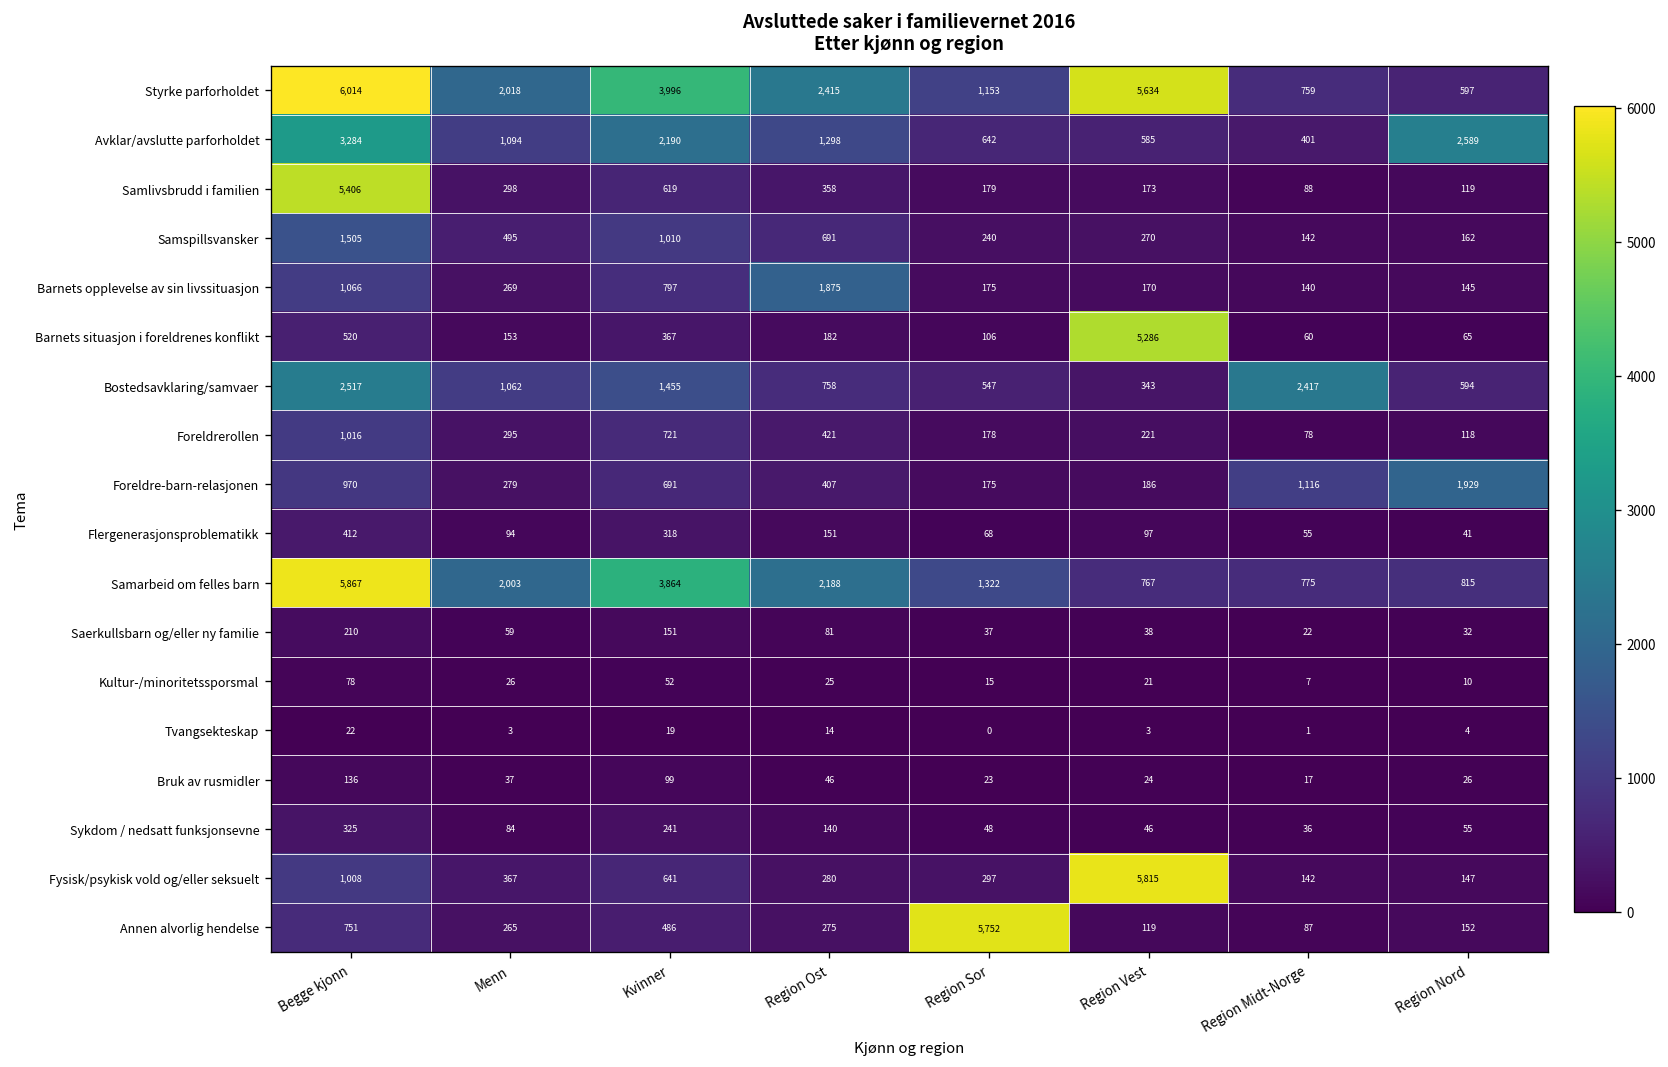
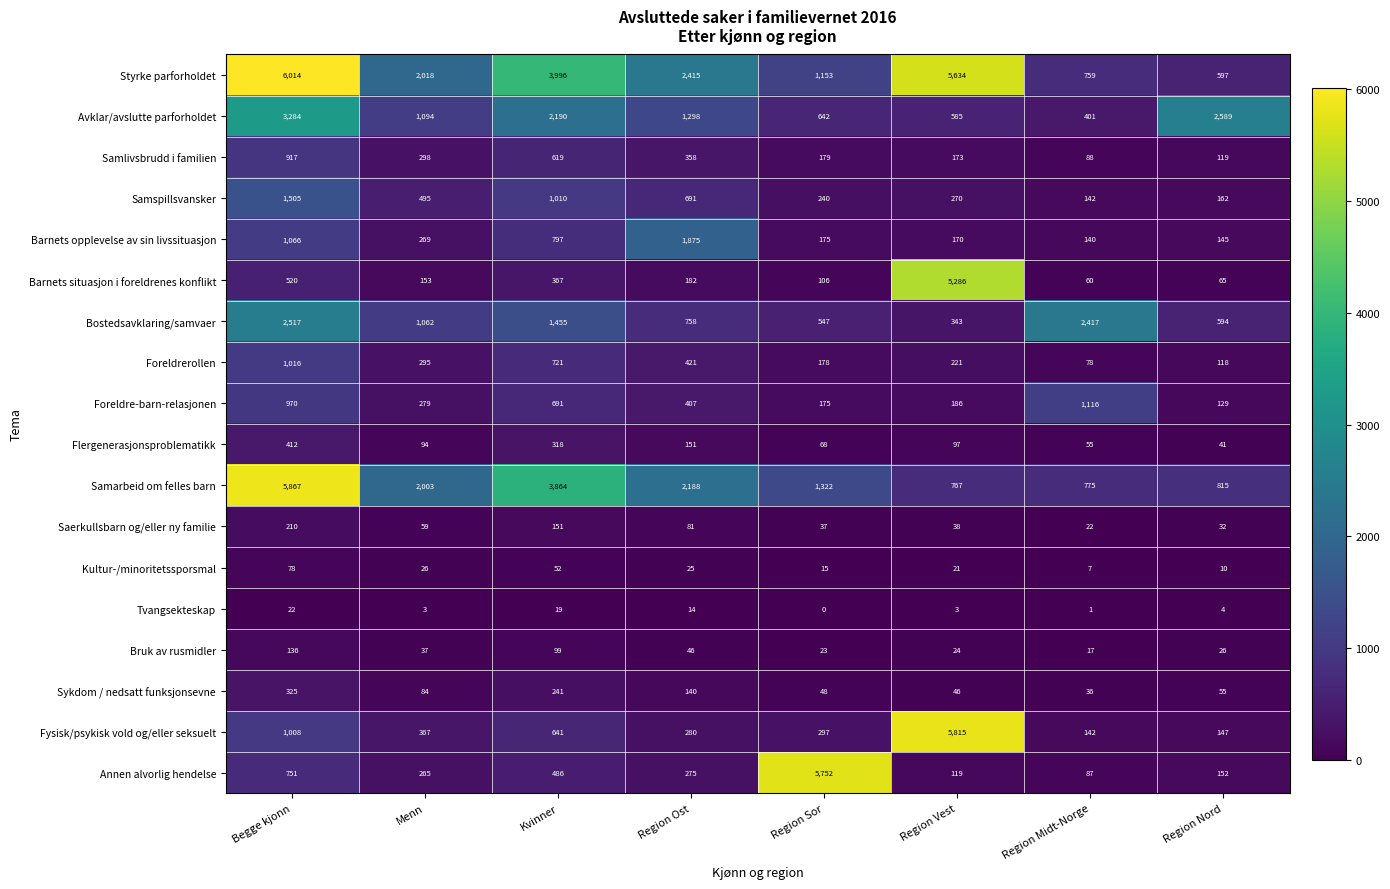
Samlivsbrudd i familien, Begge kjonn: 5,406 -> 917
Foreldre-barn-relasjonen, Region Nord: 1,929 -> 129
